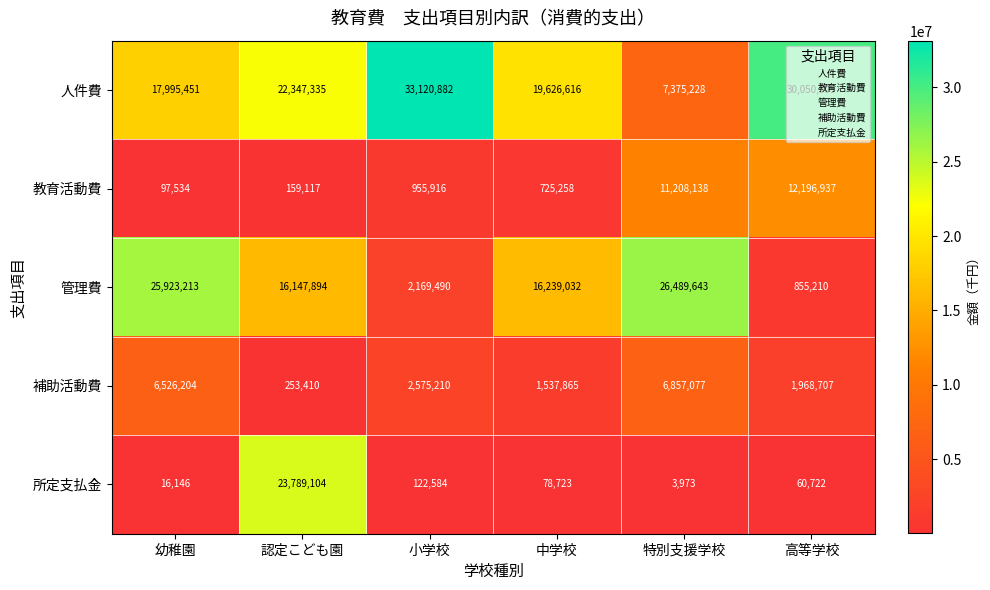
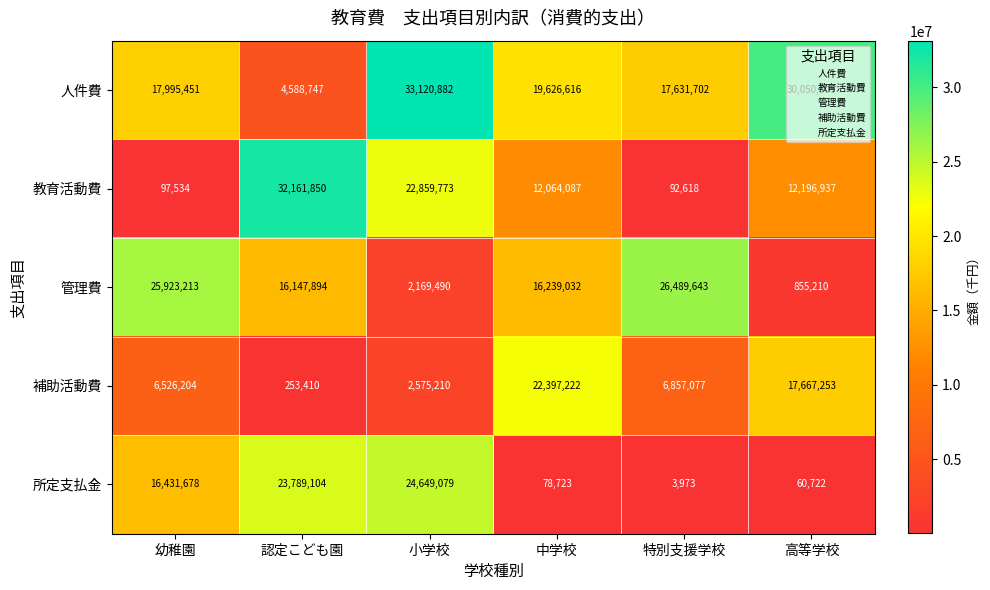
人件費, 認定こども園: 22,347,335 -> 4,588,747
人件費, 特別支援学校: 7,375,228 -> 17,631,702
教育活動費, 認定こども園: 159,117 -> 32,161,850
教育活動費, 小学校: 955,916 -> 22,859,773
教育活動費, 中学校: 725,258 -> 12,064,087
教育活動費, 特別支援学校: 11,208,138 -> 92,618
補助活動費, 中学校: 1,537,865 -> 22,397,222
補助活動費, 高等学校: 1,968,707 -> 17,667,253
所定支払金, 幼稚園: 16,146 -> 16,431,678
所定支払金, 小学校: 122,584 -> 24,649,079
